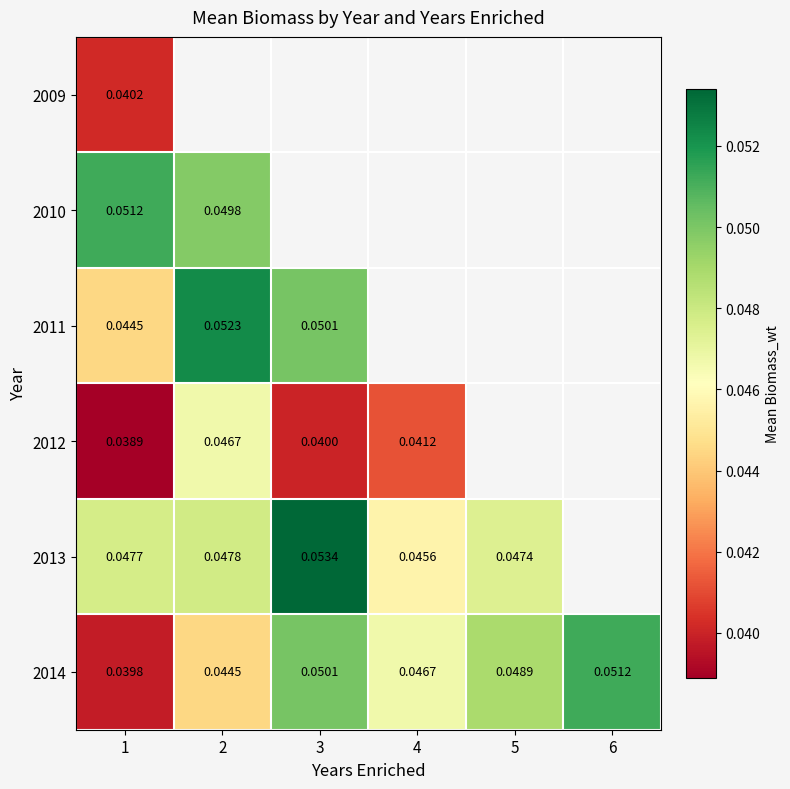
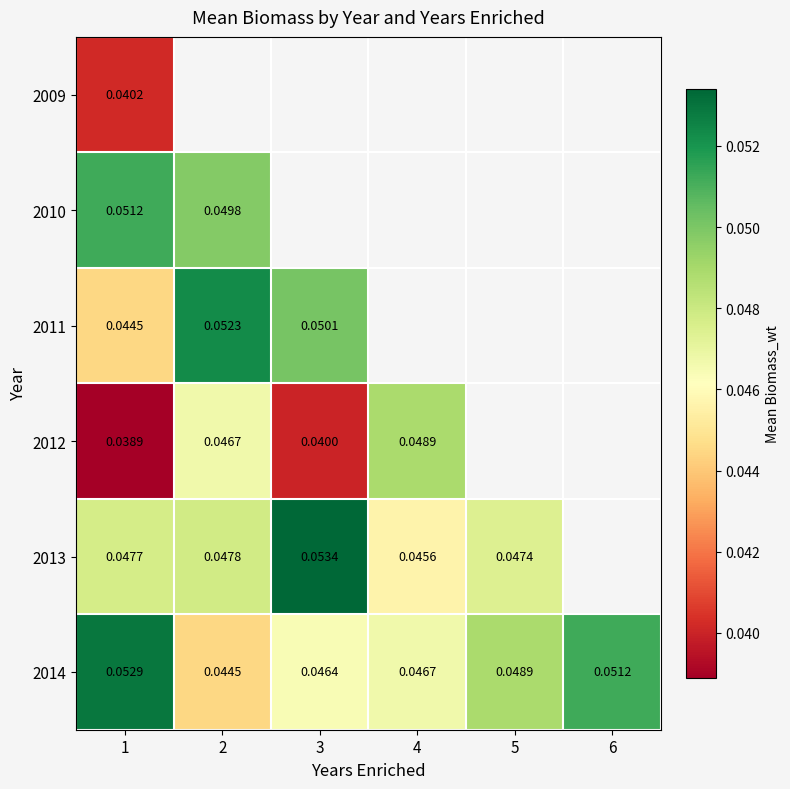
2012, 4: 0.0412 -> 0.0489
2014, 1: 0.0398 -> 0.0529
2014, 3: 0.0501 -> 0.0464
